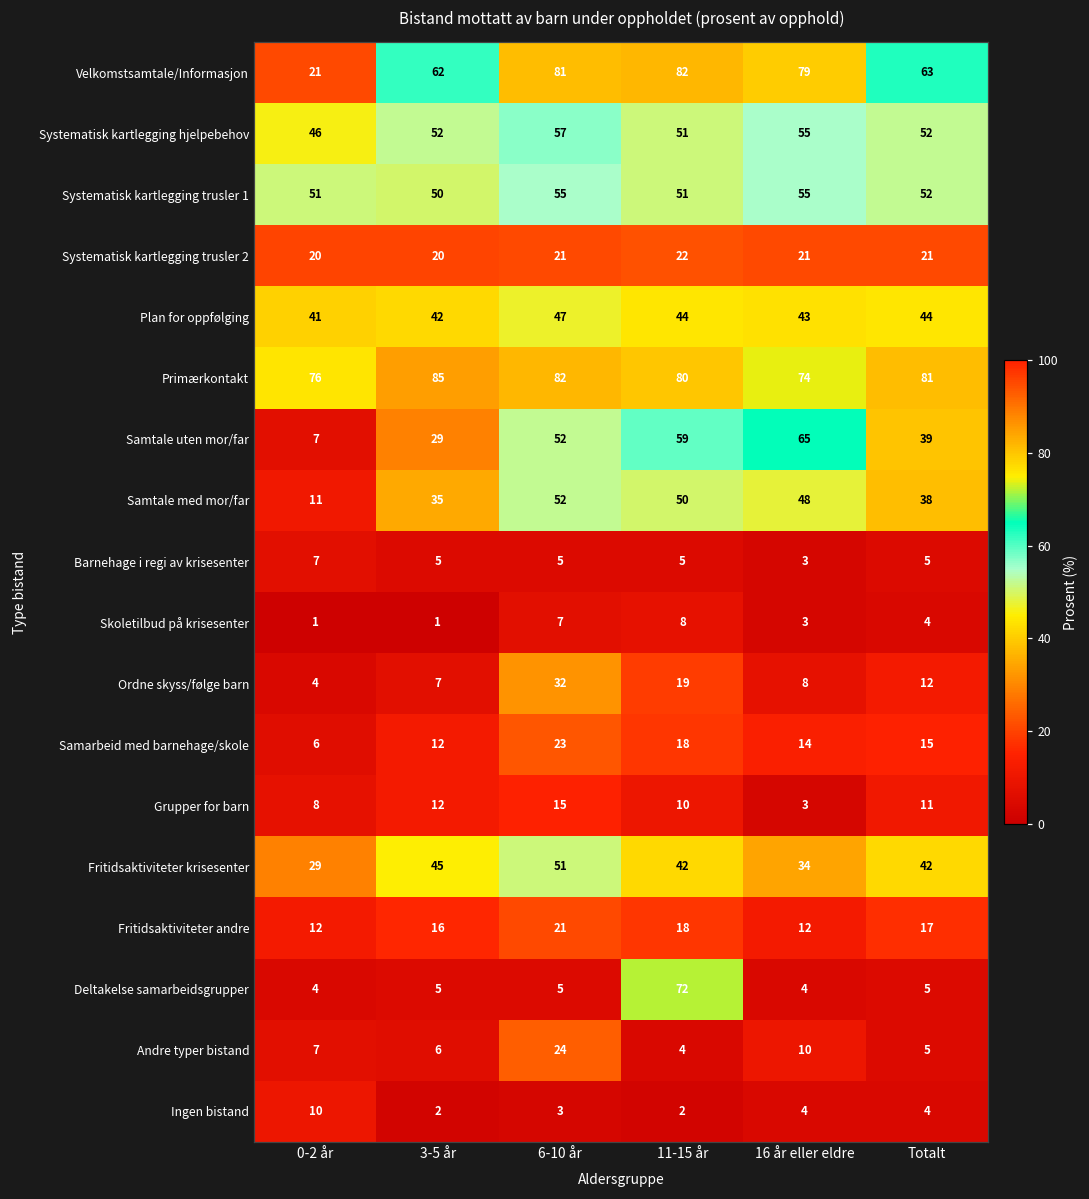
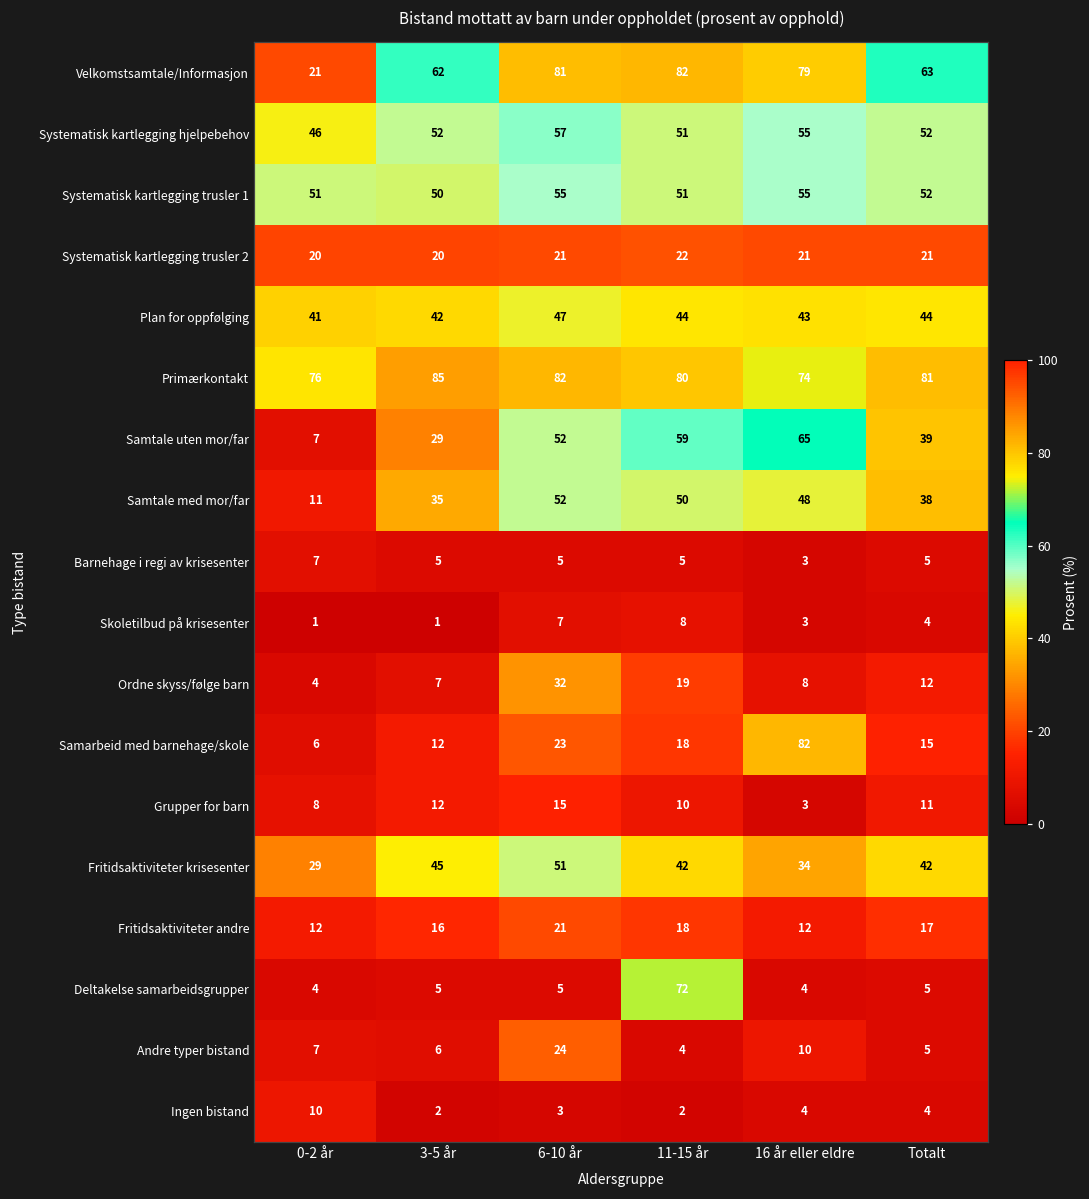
Samarbeid med barnehage/skole, 16 år eller eldre: 14 -> 82
